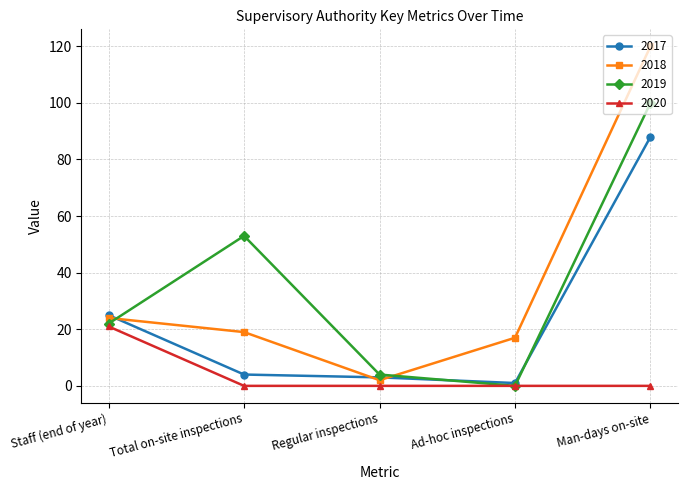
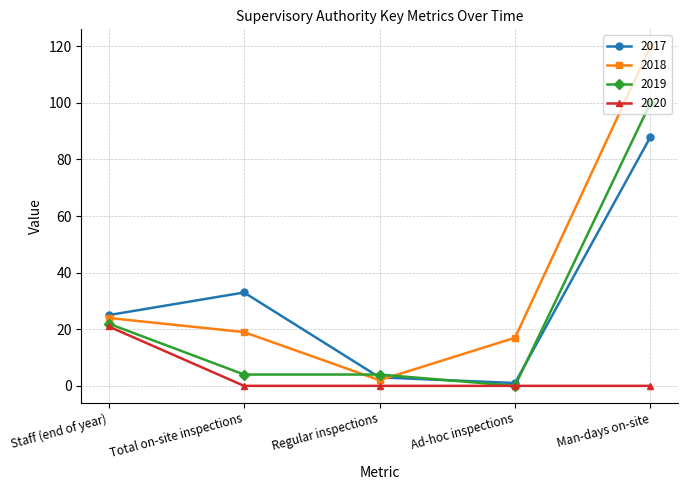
2017, Total on-site inspections: 4 -> 33
2019, Total on-site inspections: 53 -> 4
